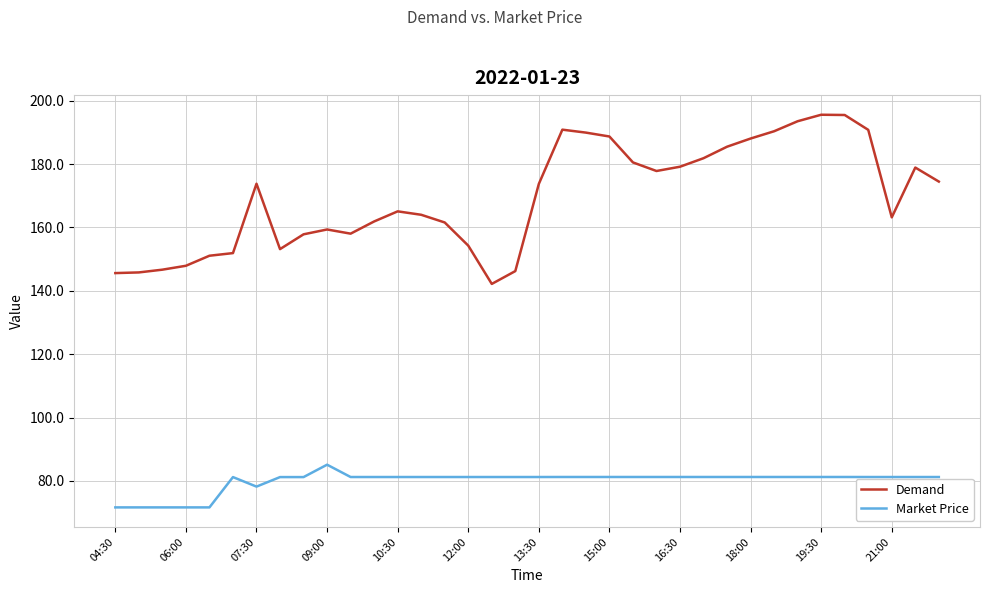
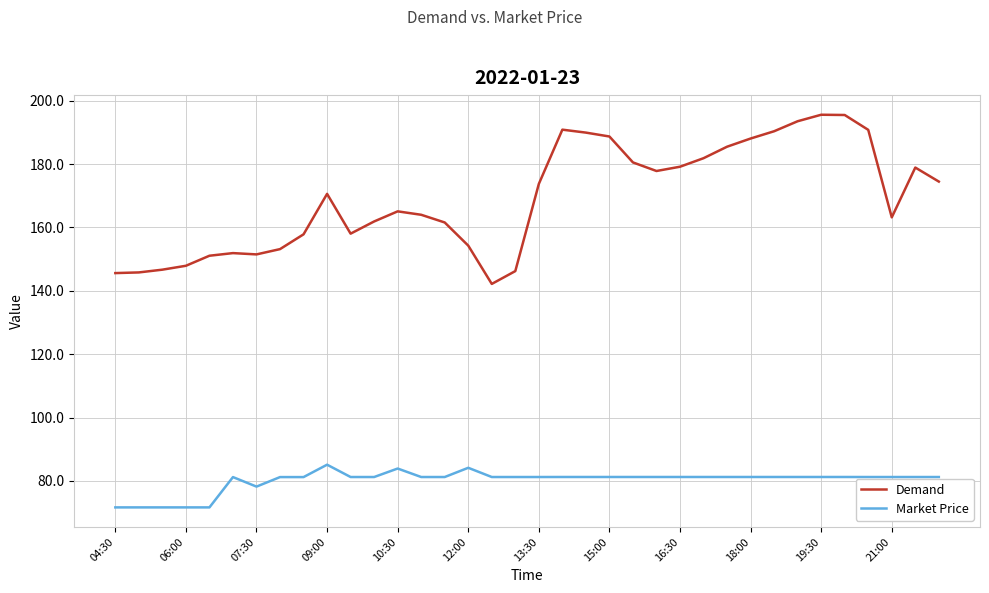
Demand, 07:30: 174 -> 151
Demand, 09:00: 159 -> 171
Market Price, 10:30: 81 -> 84
Market Price, 12:00: 81 -> 84
